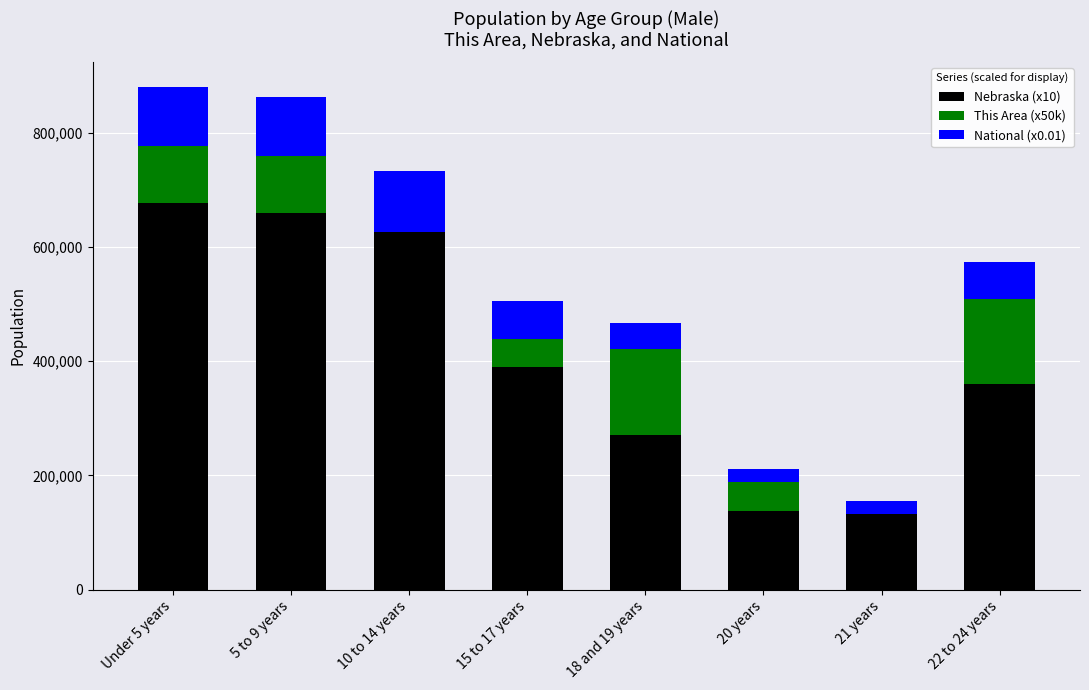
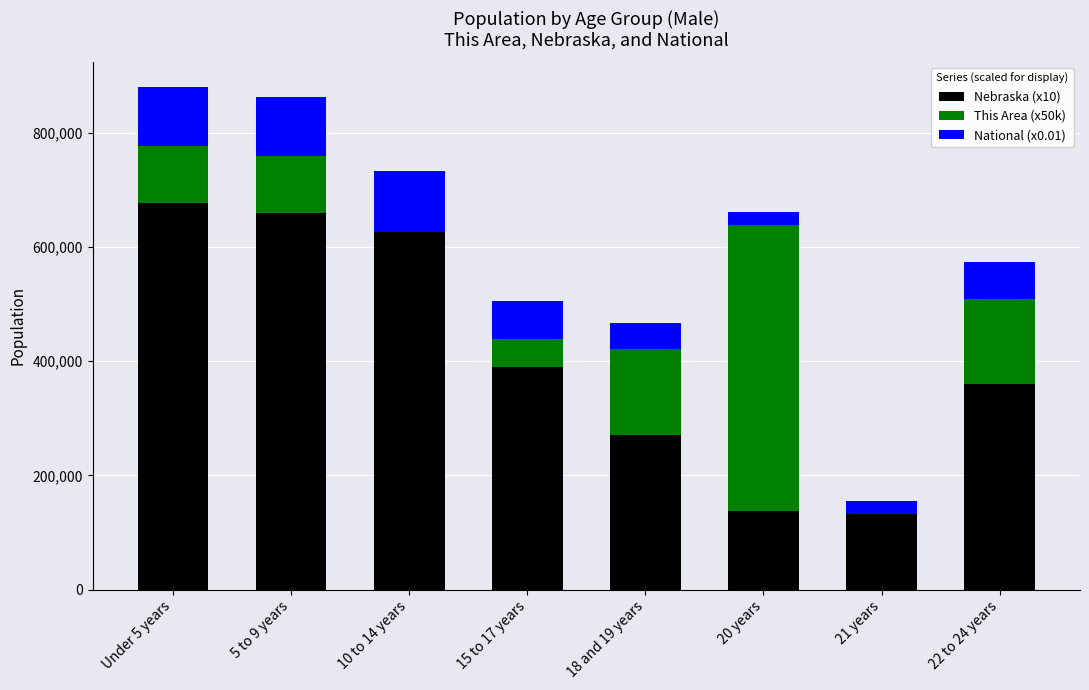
This Area (x50k), 20 years: 50,000 -> 500,000
